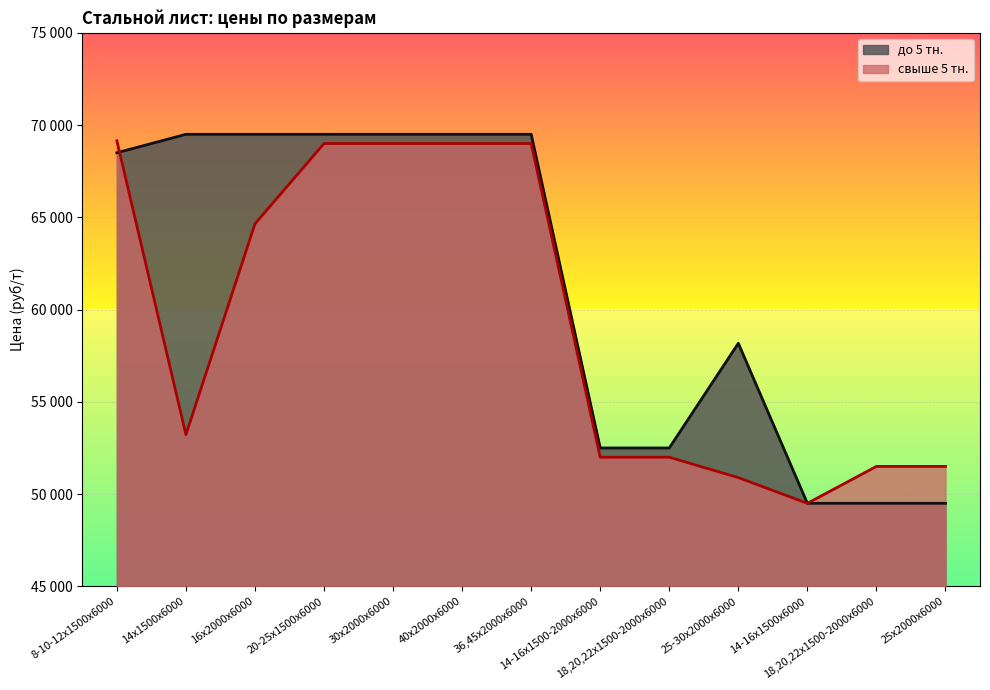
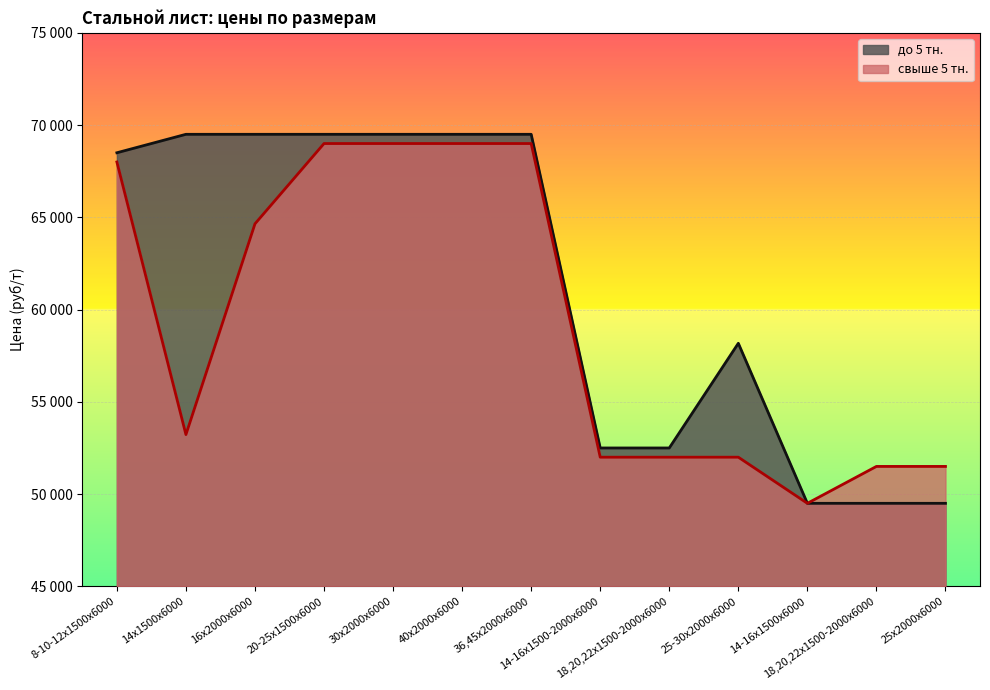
свыше 5 тн., 8-10-12х1500х6000: 69100 -> 68000
свыше 5 тн., 25-30х2000х6000: 50900 -> 52000
